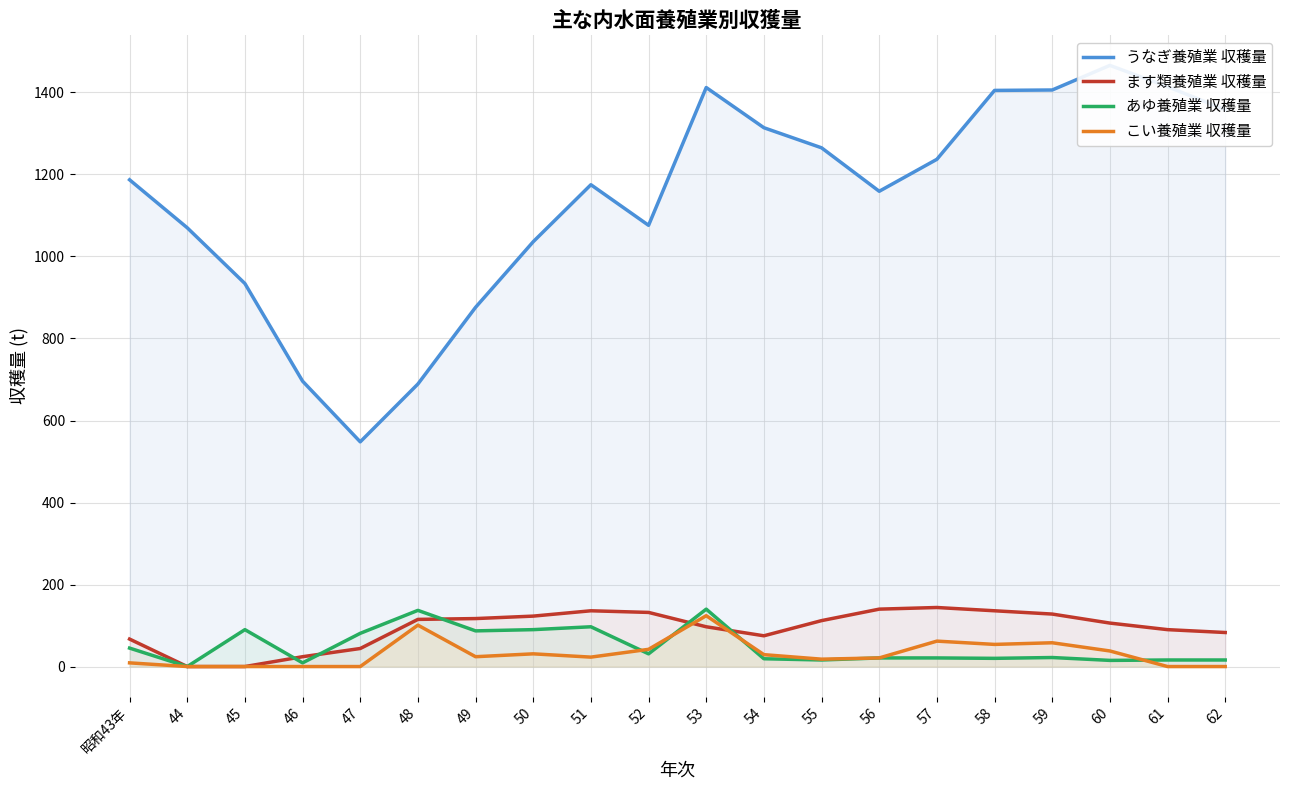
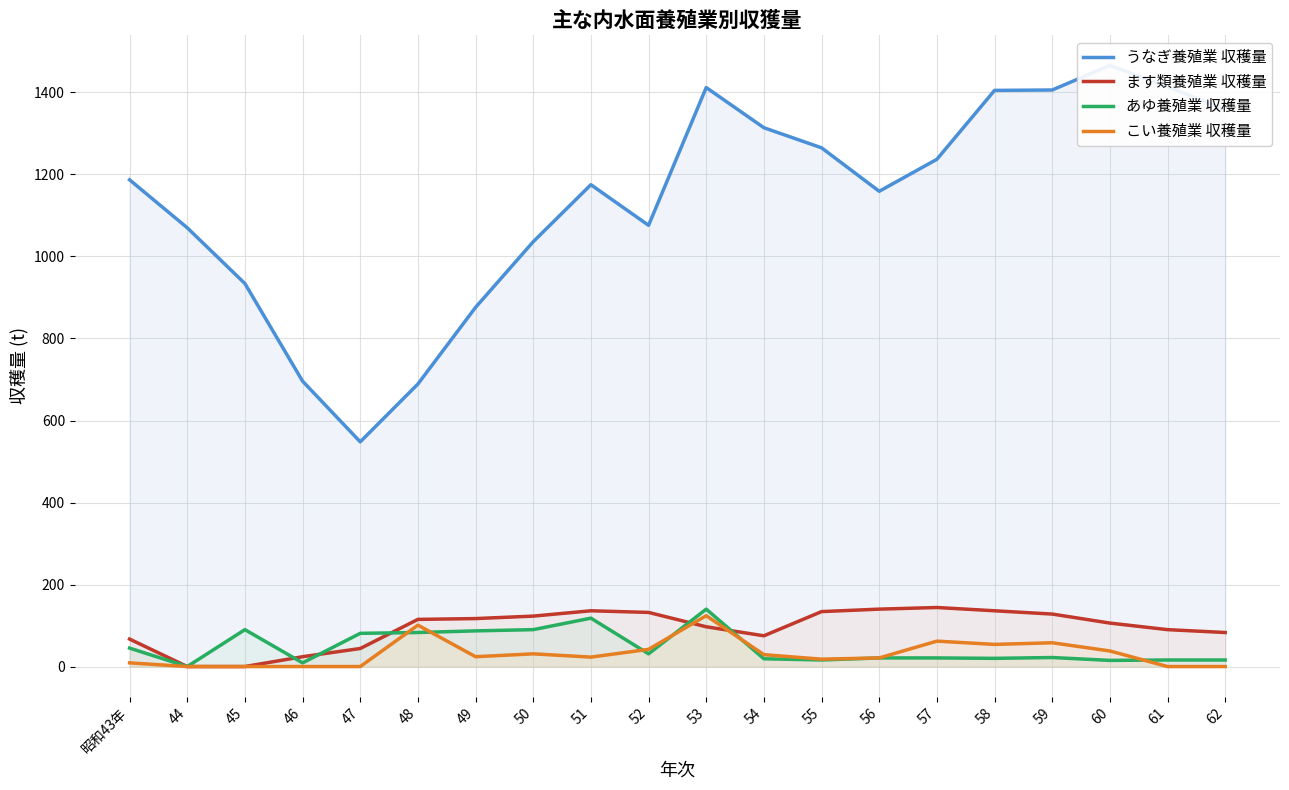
あゆ養殖業 収穫量, 48: 140 -> 80
あゆ養殖業 収穫量, 51: 100 -> 120
ます類養殖業 収穫量, 55: 110 -> 130
